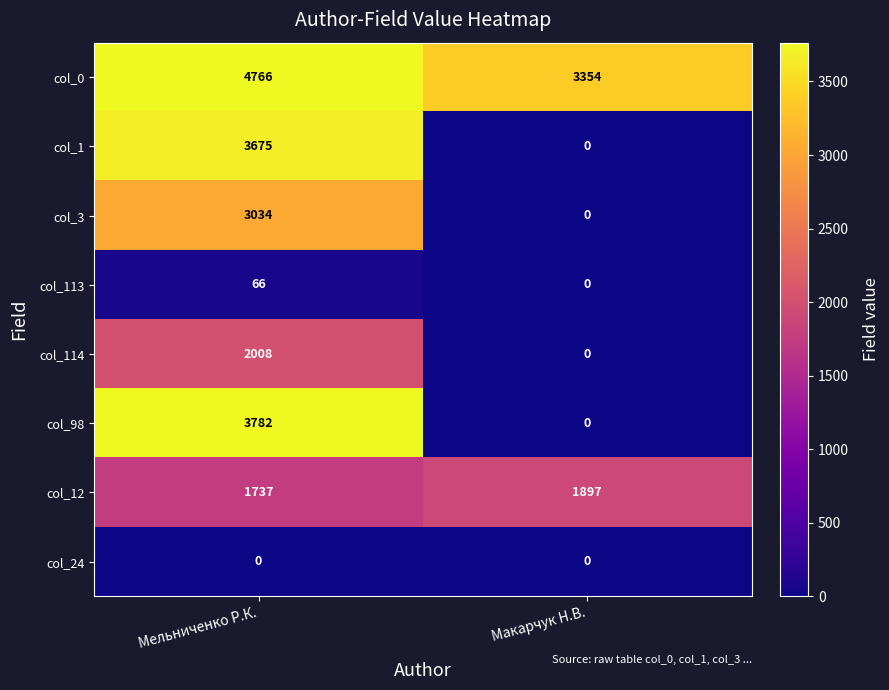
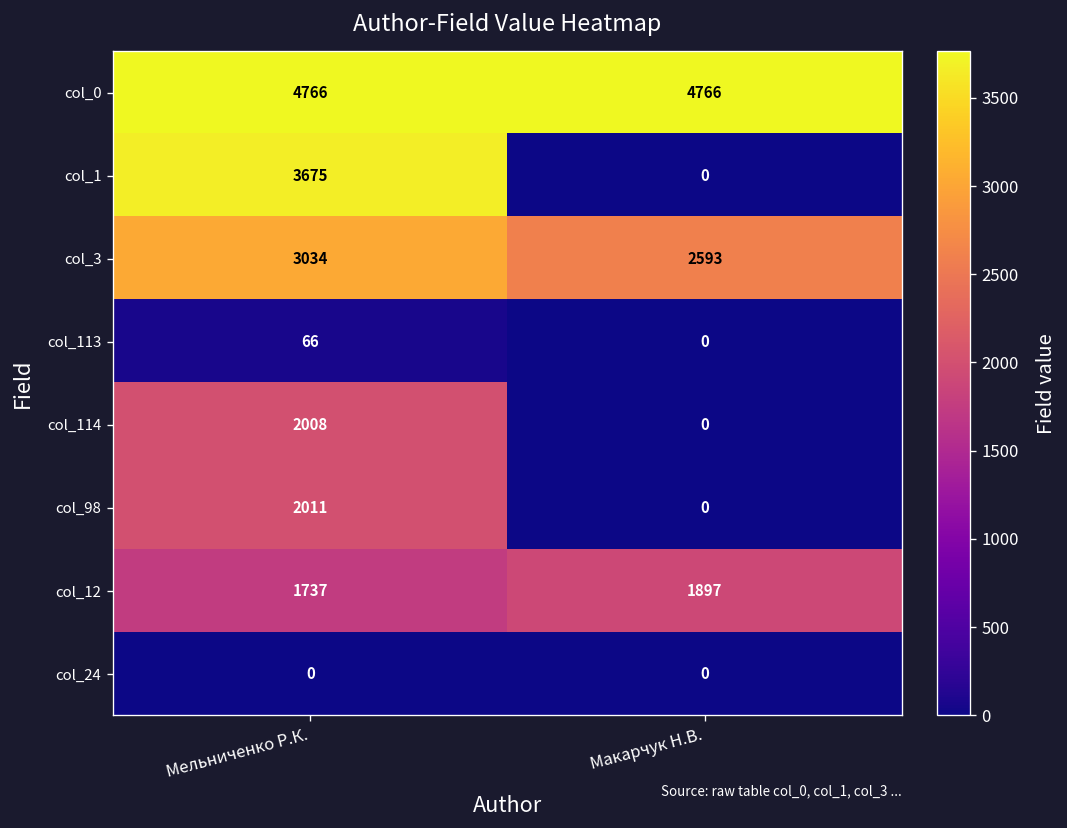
col_0, Макарчук Н.В.: 3354 -> 4766
col_3, Макарчук Н.В.: 0 -> 2593
col_98, Мельниченко Р.К.: 3782 -> 2011
